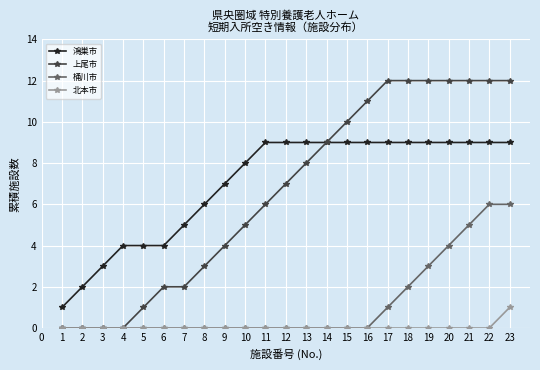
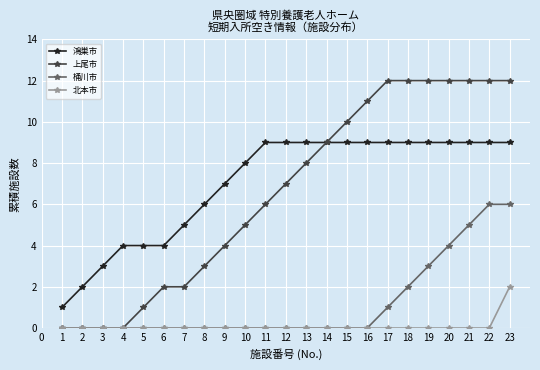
北本市, 23: 1 -> 2
